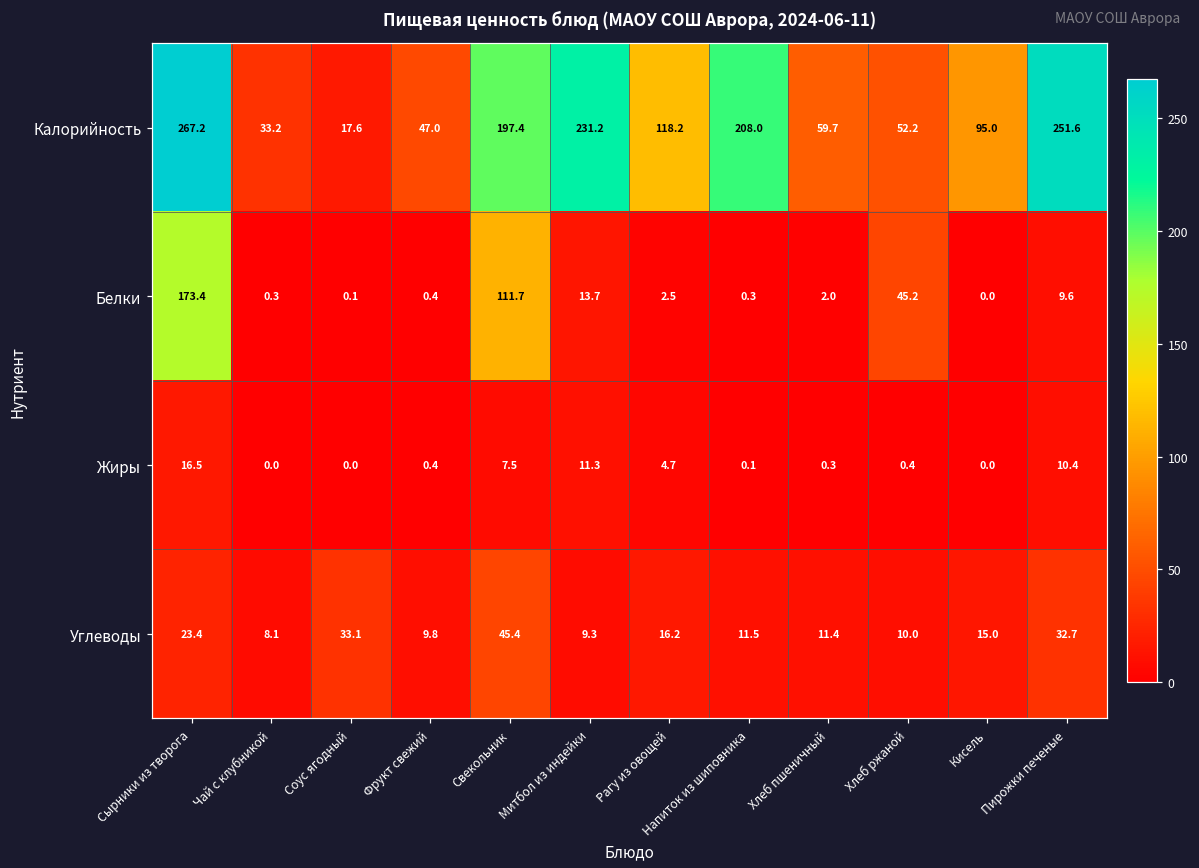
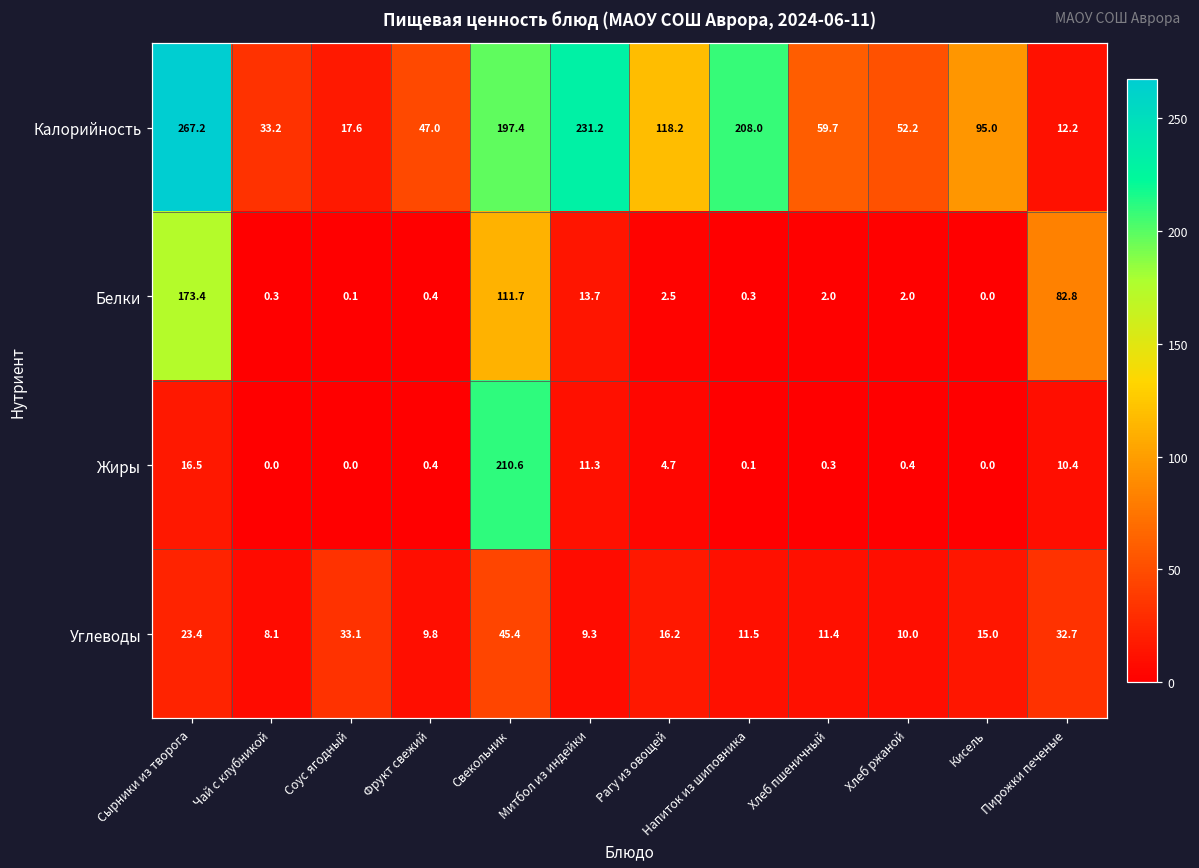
Калорийность, Пирожки печеные: 251.6 -> 12.2
Белки, Хлеб ржаной: 45.2 -> 2.0
Белки, Пирожки печеные: 9.6 -> 82.8
Жиры, Свекольник: 7.5 -> 210.6
